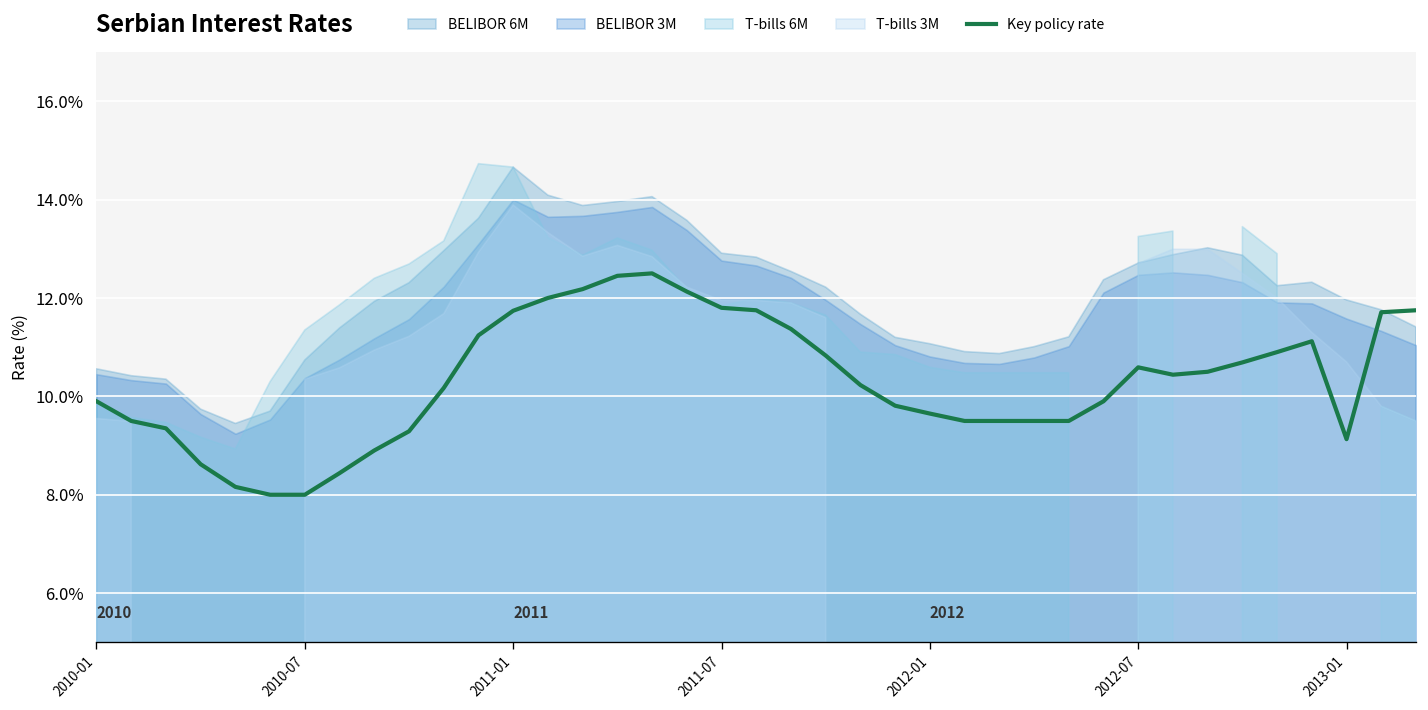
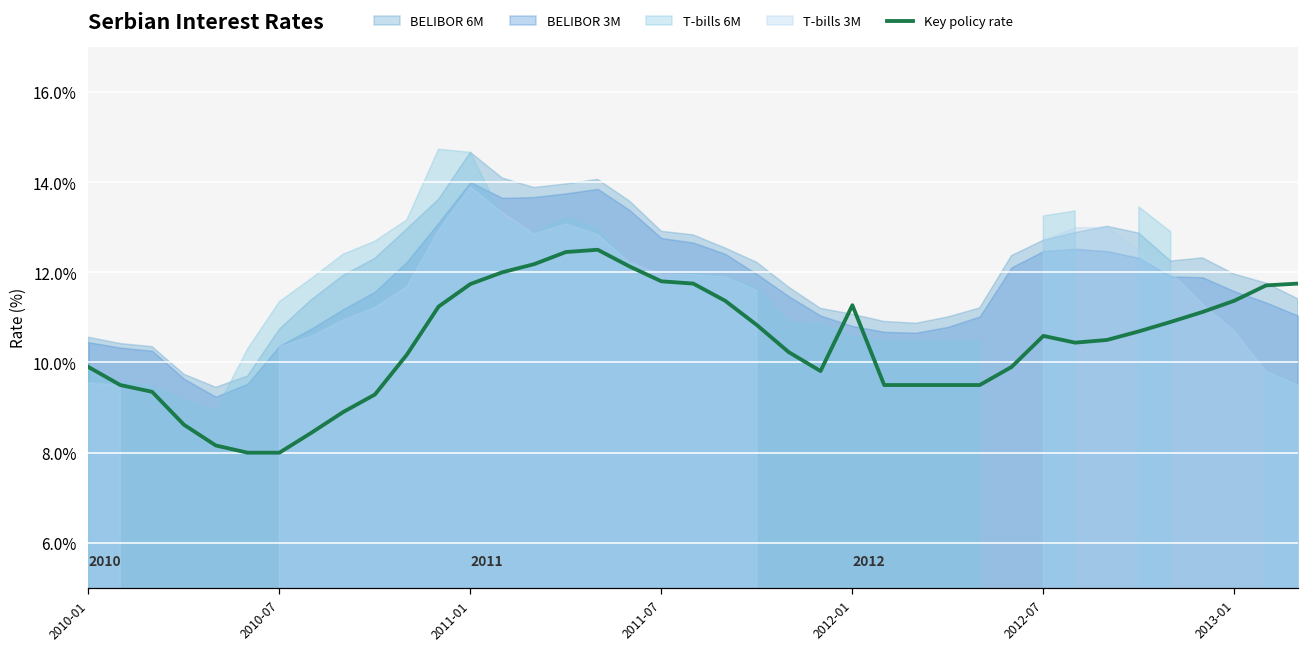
Key policy rate, 2012-01: 9.7% -> 11.3%
Key policy rate, 2013-01: 9.1% -> 11.4%
